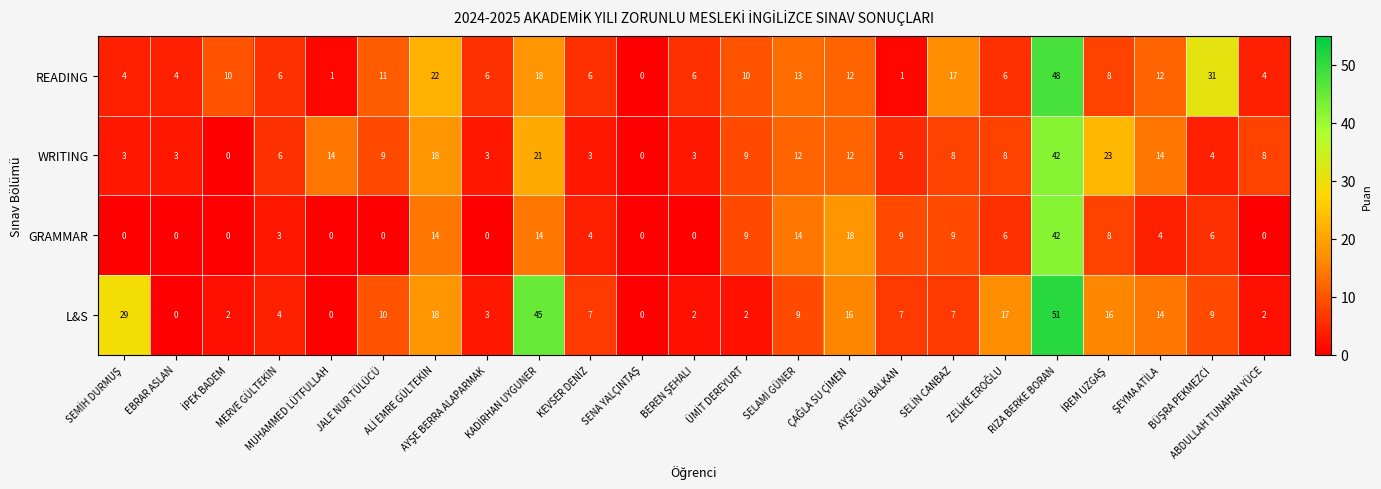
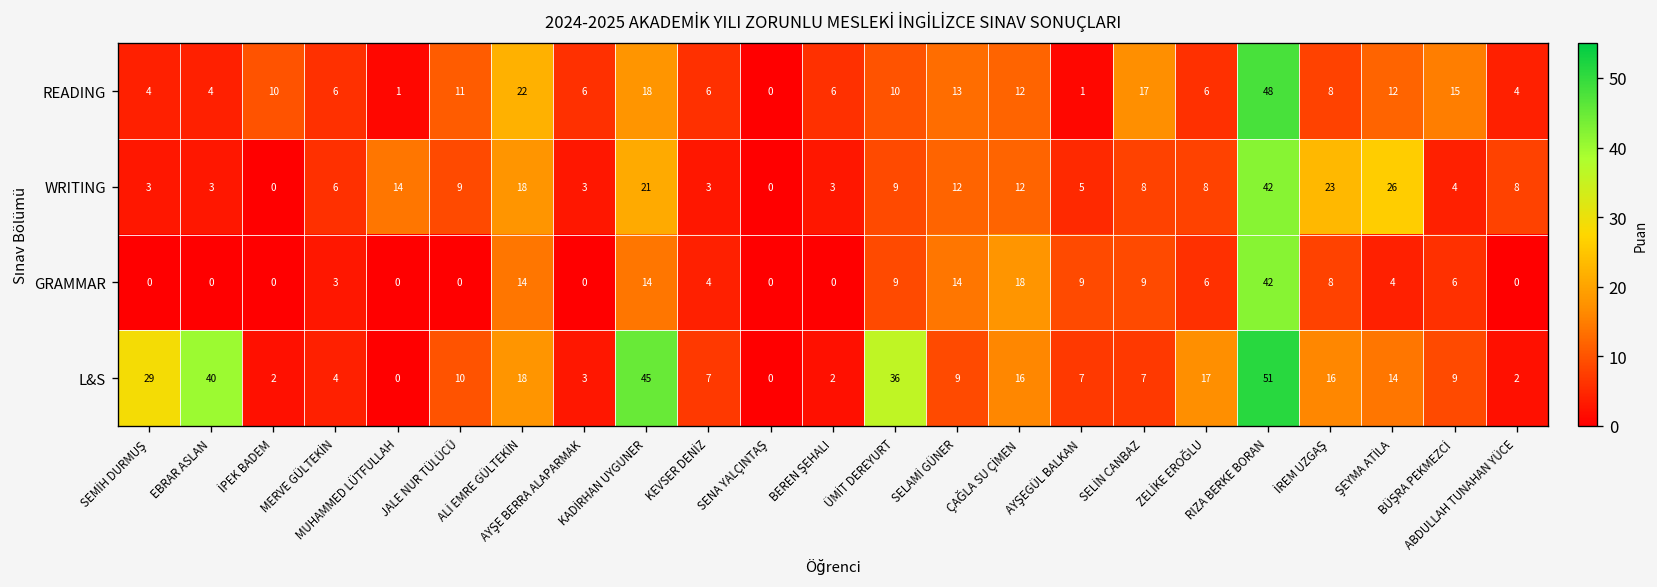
READING, BÜŞRA PEKMEZCİ: 31 -> 15
WRITING, ŞEYMA ATİLA: 14 -> 26
L&S, EBRAR ASLAN: 0 -> 40
L&S, ÜMİT DEREYURT: 2 -> 36
